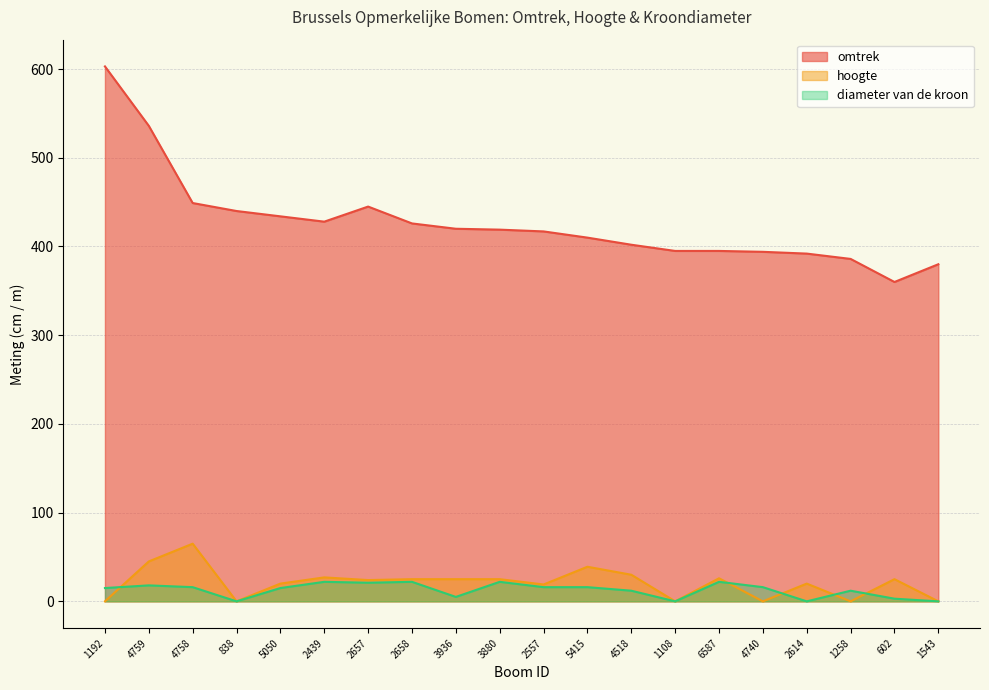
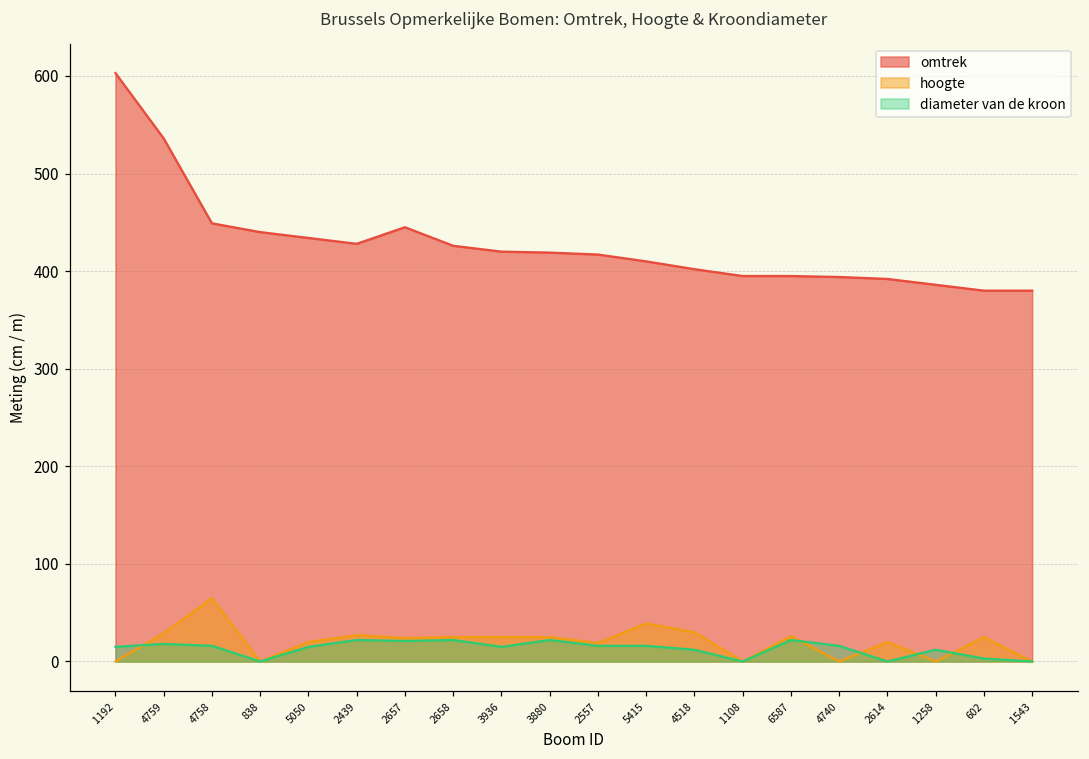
hoogte, 4759: 50 -> 30
diameter van de kroon, 3936: 10 -> 20
omtrek, 602: 360 -> 380
